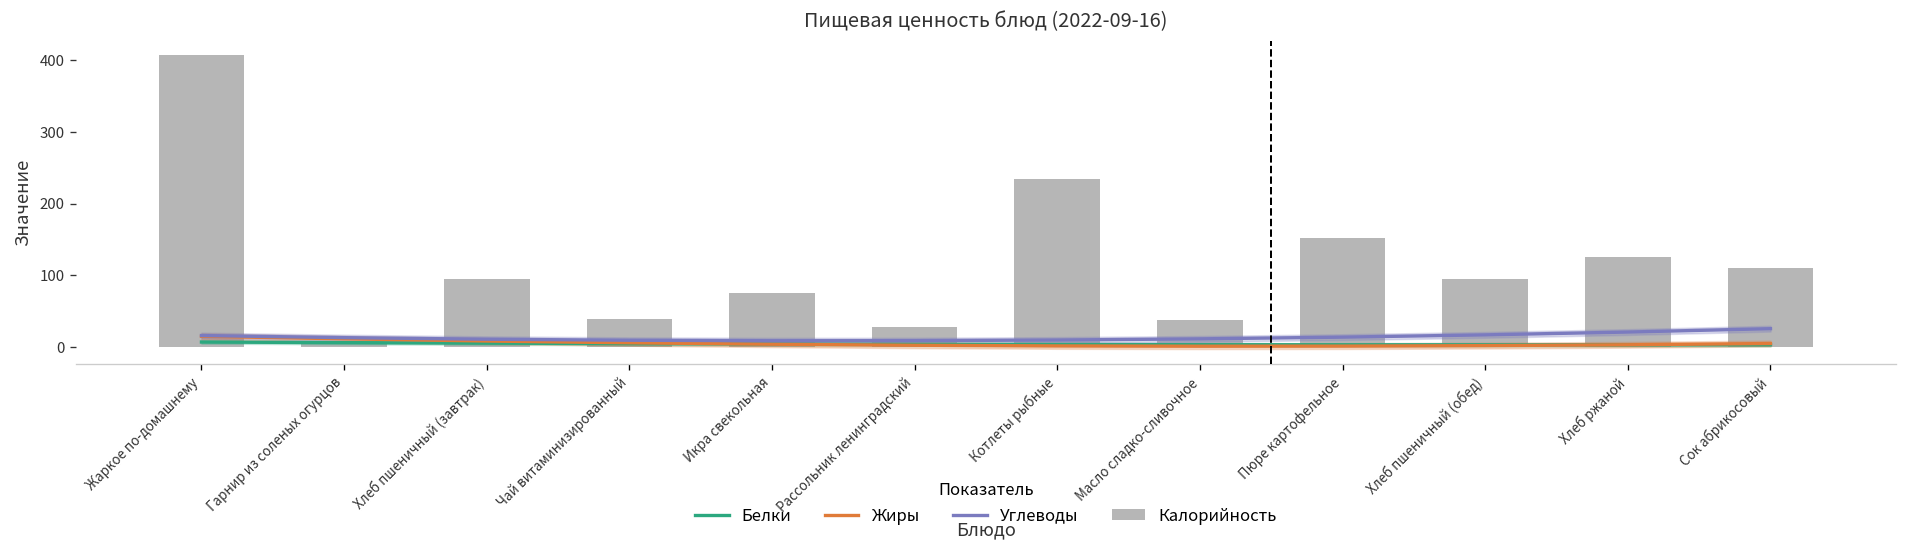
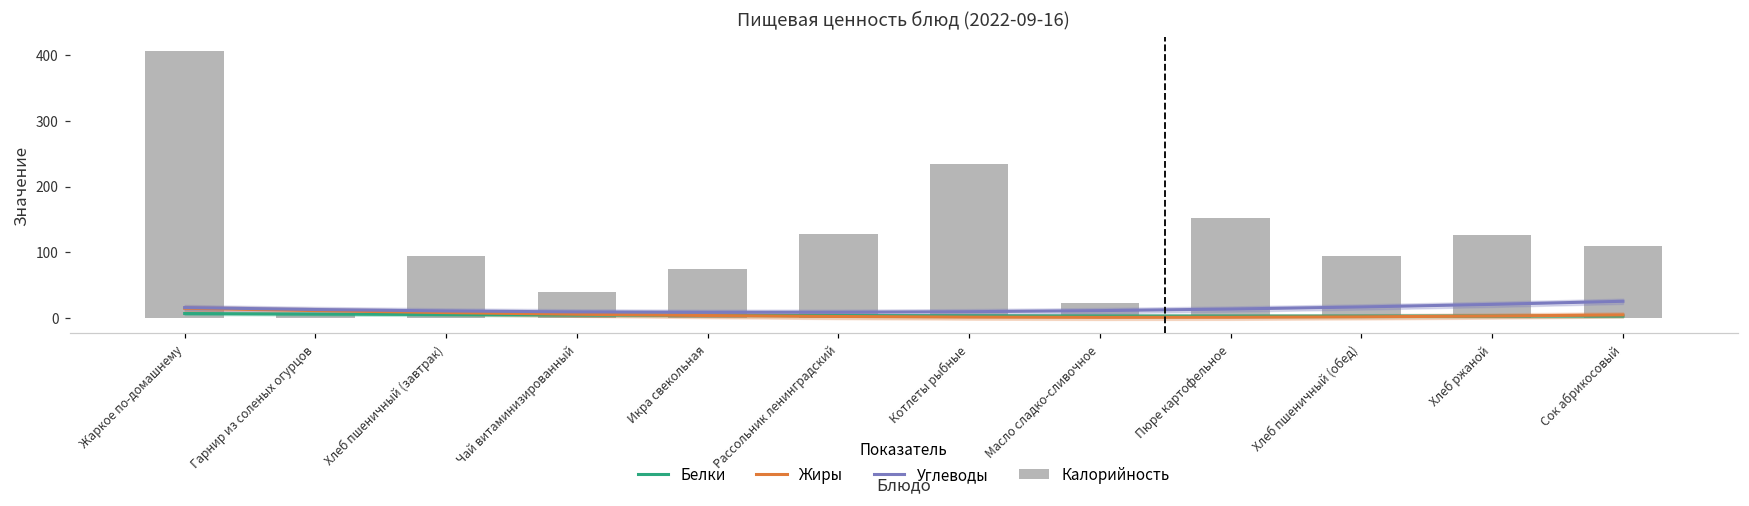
Калорийность, Рассольник ленинградский: 30 -> 130
Калорийность, Масло сладко-сливочное: 40 -> 20
